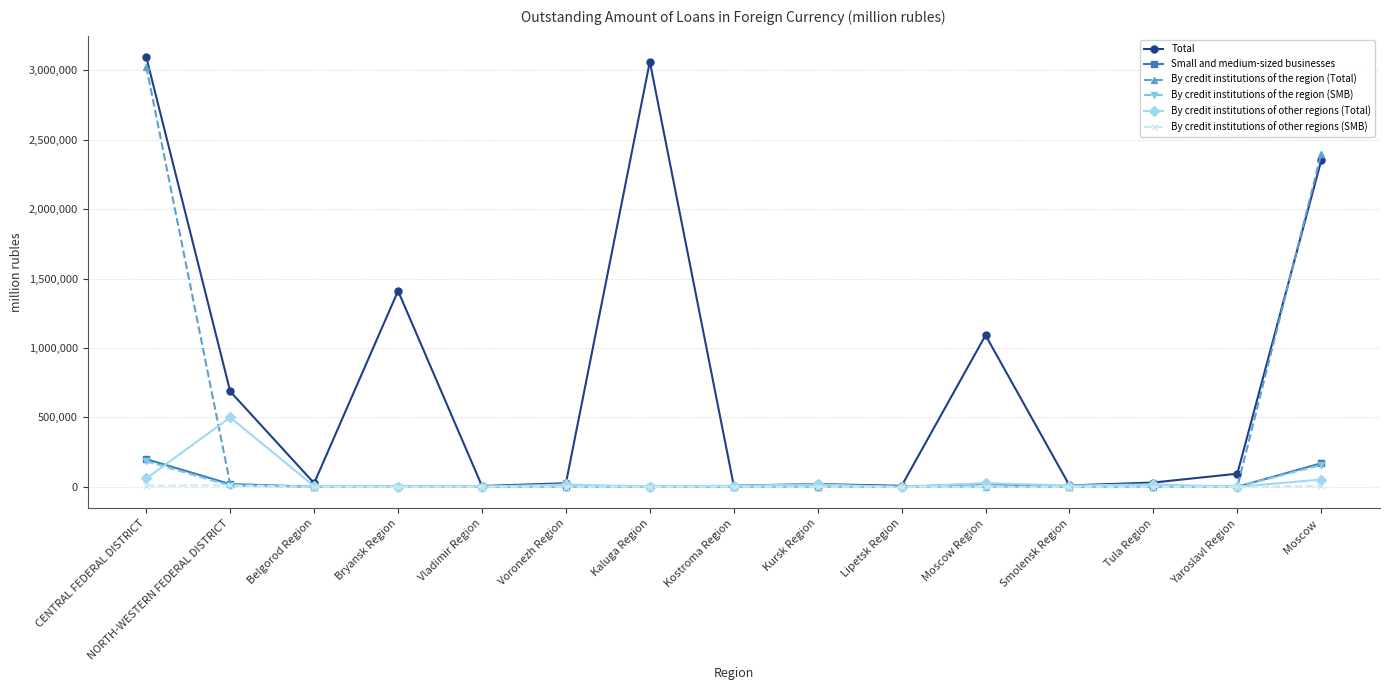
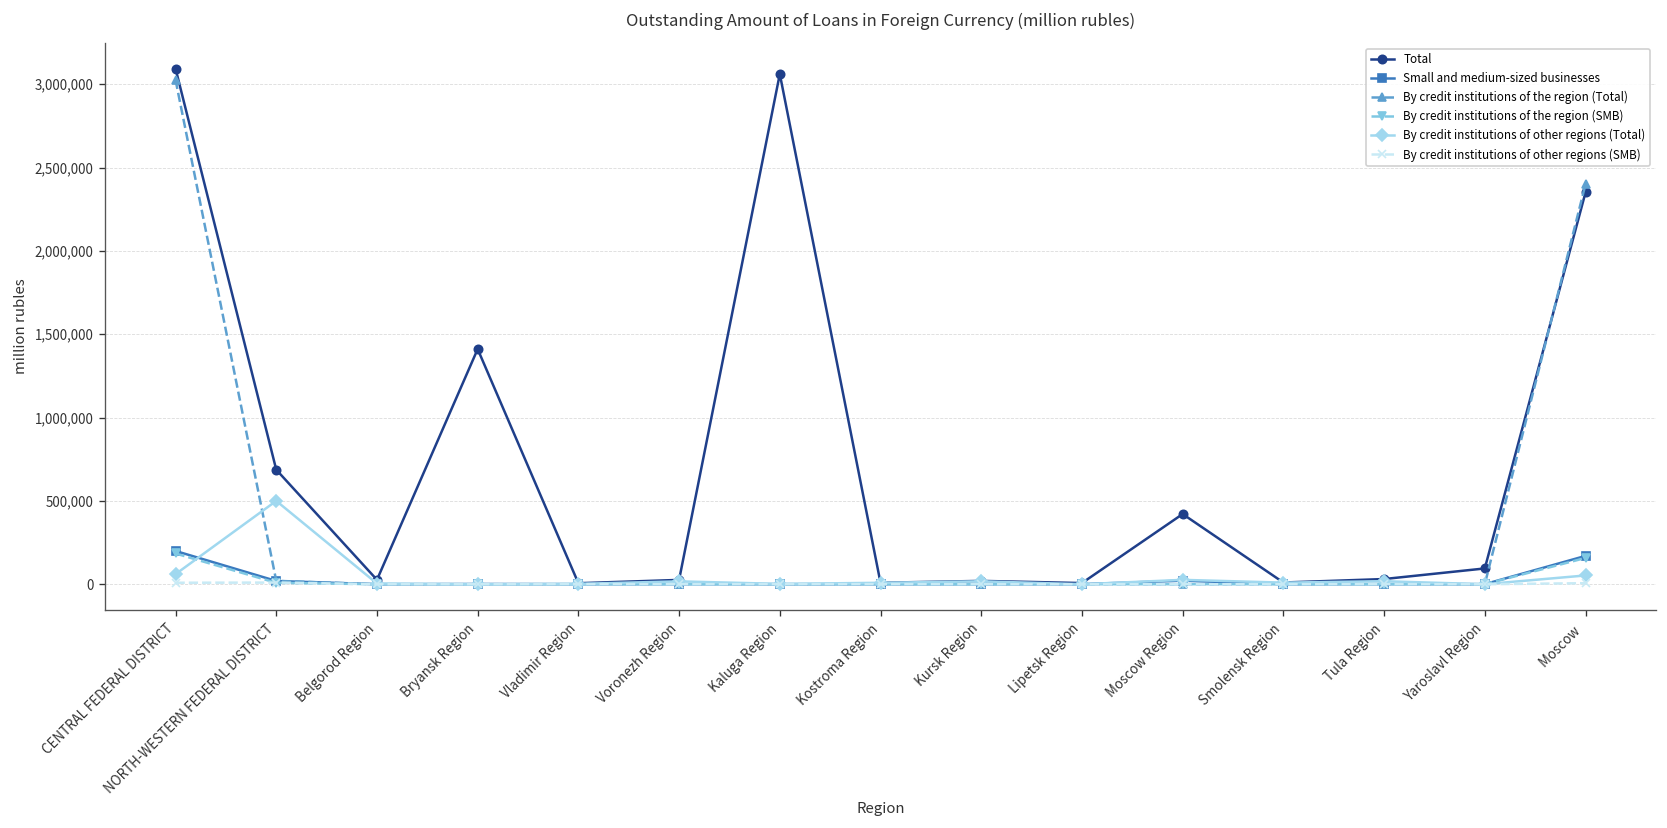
Total, Moscow Region: 1,090,000 -> 420,000
